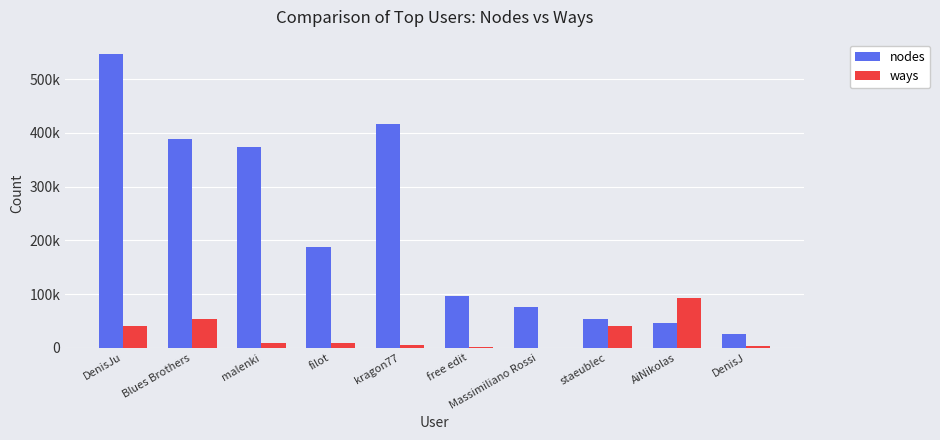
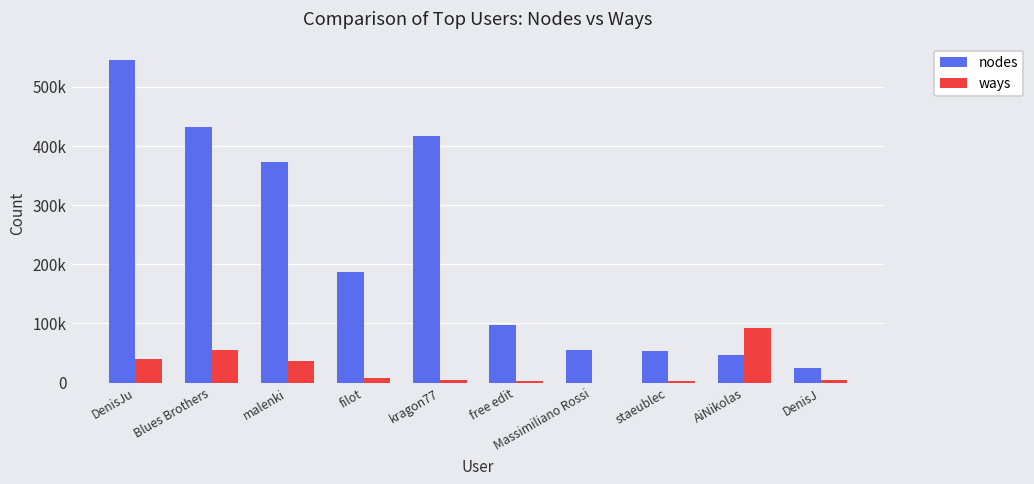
nodes, Blues Brothers: 390000 -> 430000
ways, malenki: 10000 -> 40000
nodes, Massimiliano Rossi: 80000 -> 50000
ways, staeublec: 40000 -> 0
